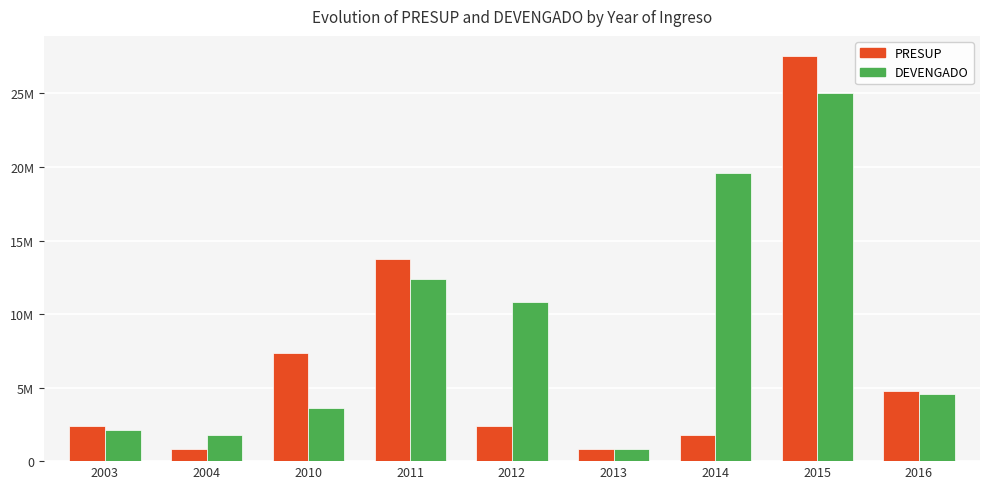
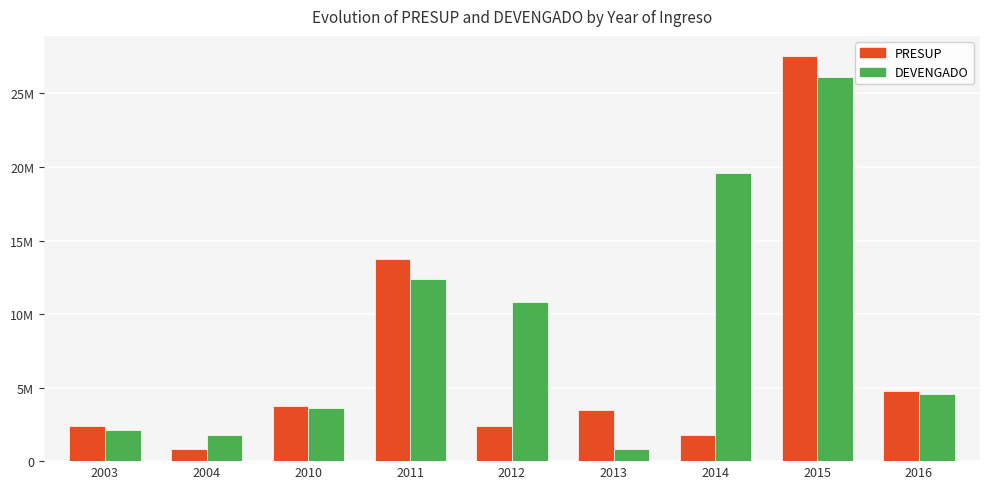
PRESUP, 2010: 7300000 -> 3700000
PRESUP, 2013: 800000 -> 3500000
DEVENGADO, 2015: 25000000 -> 26100000
